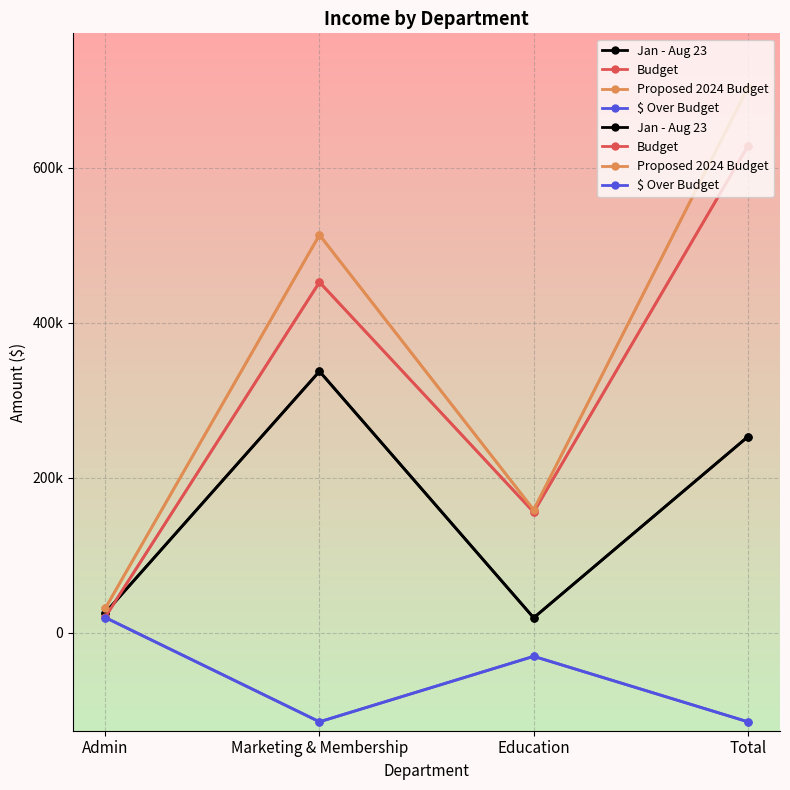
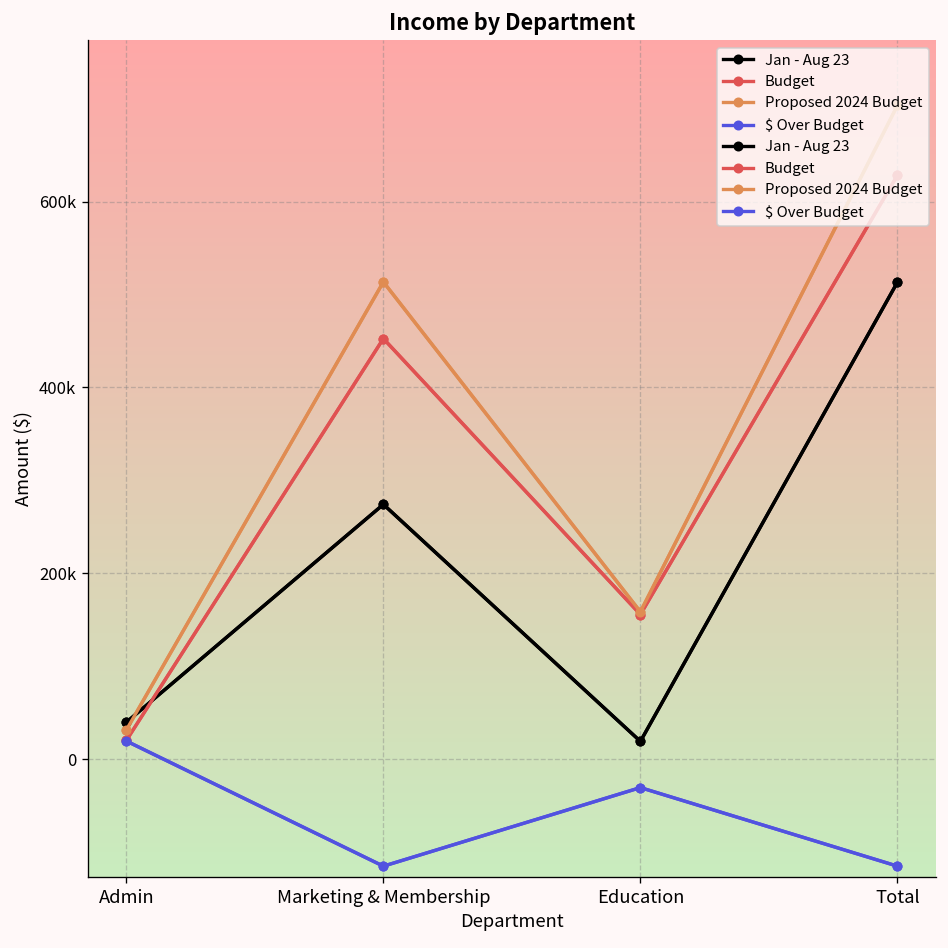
Jan - Aug 23, Admin: 30000 -> 40000
Jan - Aug 23, Marketing & Membership: 340000 -> 270000
Jan - Aug 23, Total: 250000 -> 510000
